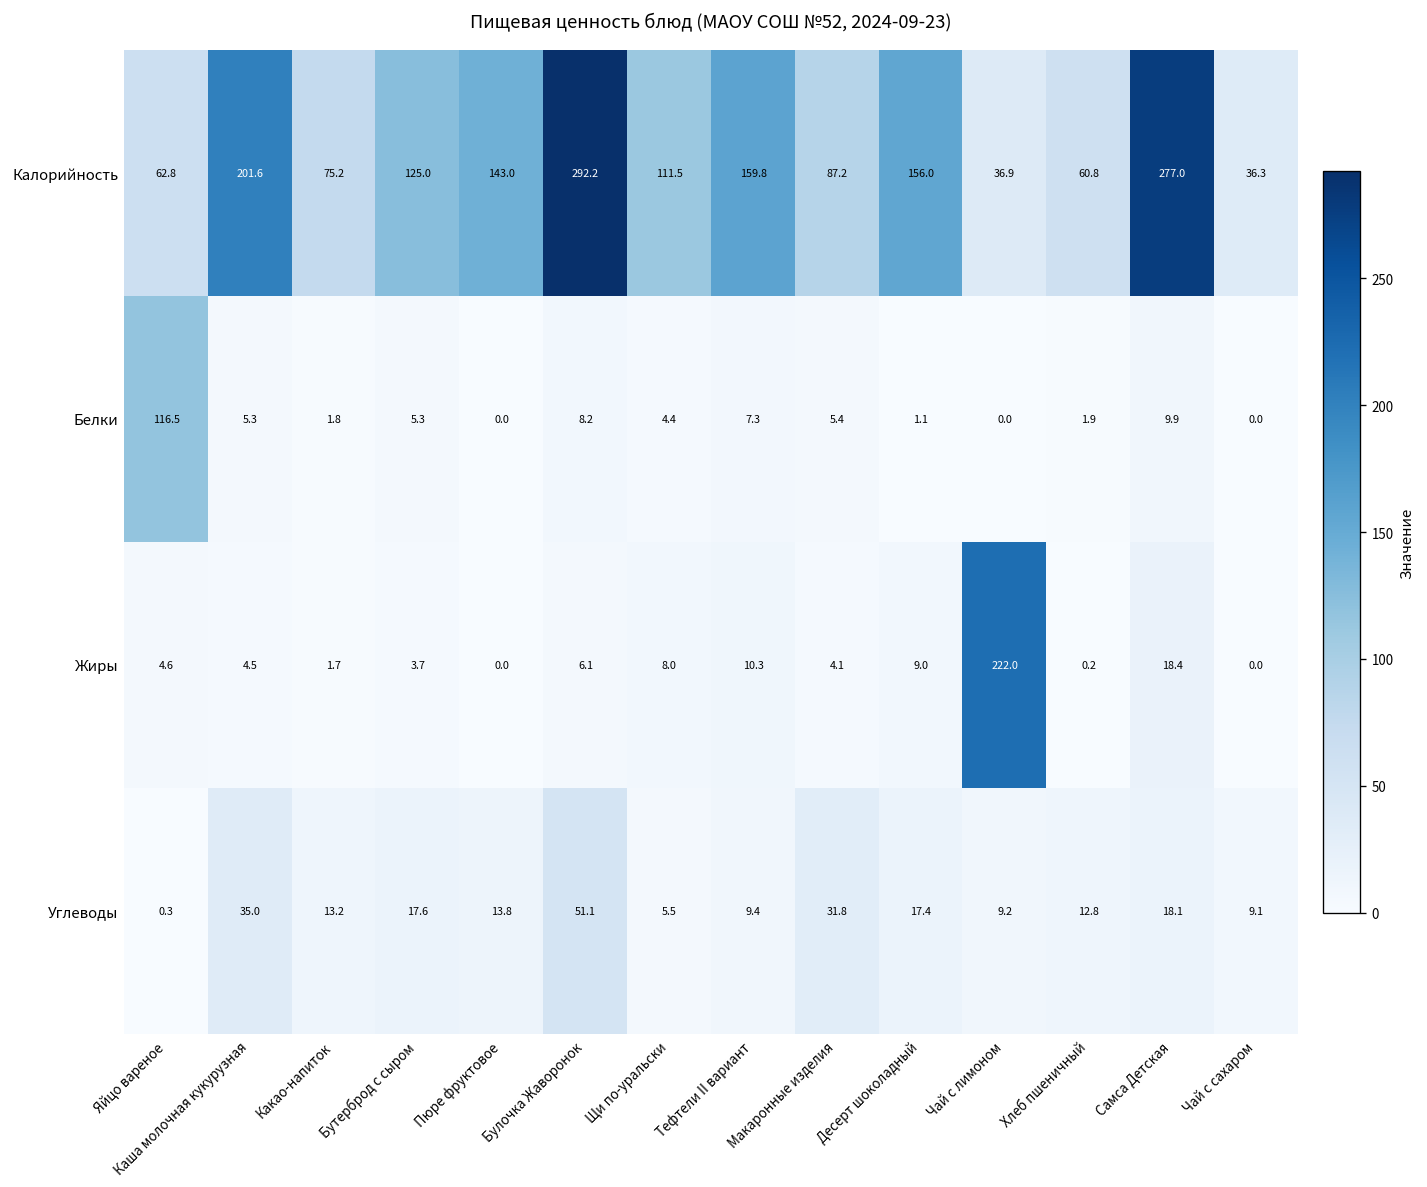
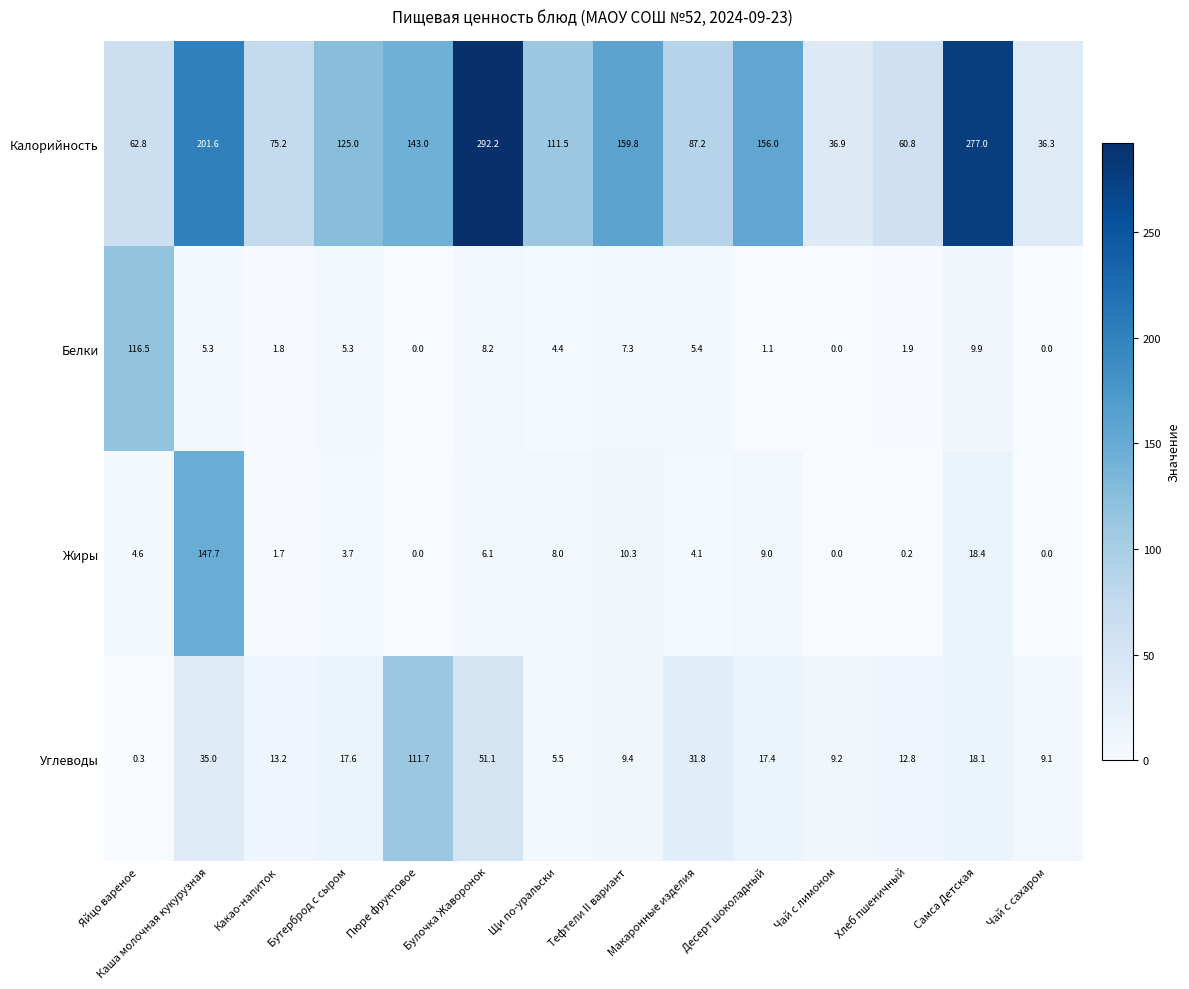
Жиры, Каша молочная кукурузная: 4.5 -> 147.7
Жиры, Чай с лимоном: 222.0 -> 0.0
Углеводы, Пюре фруктовое: 13.8 -> 111.7
